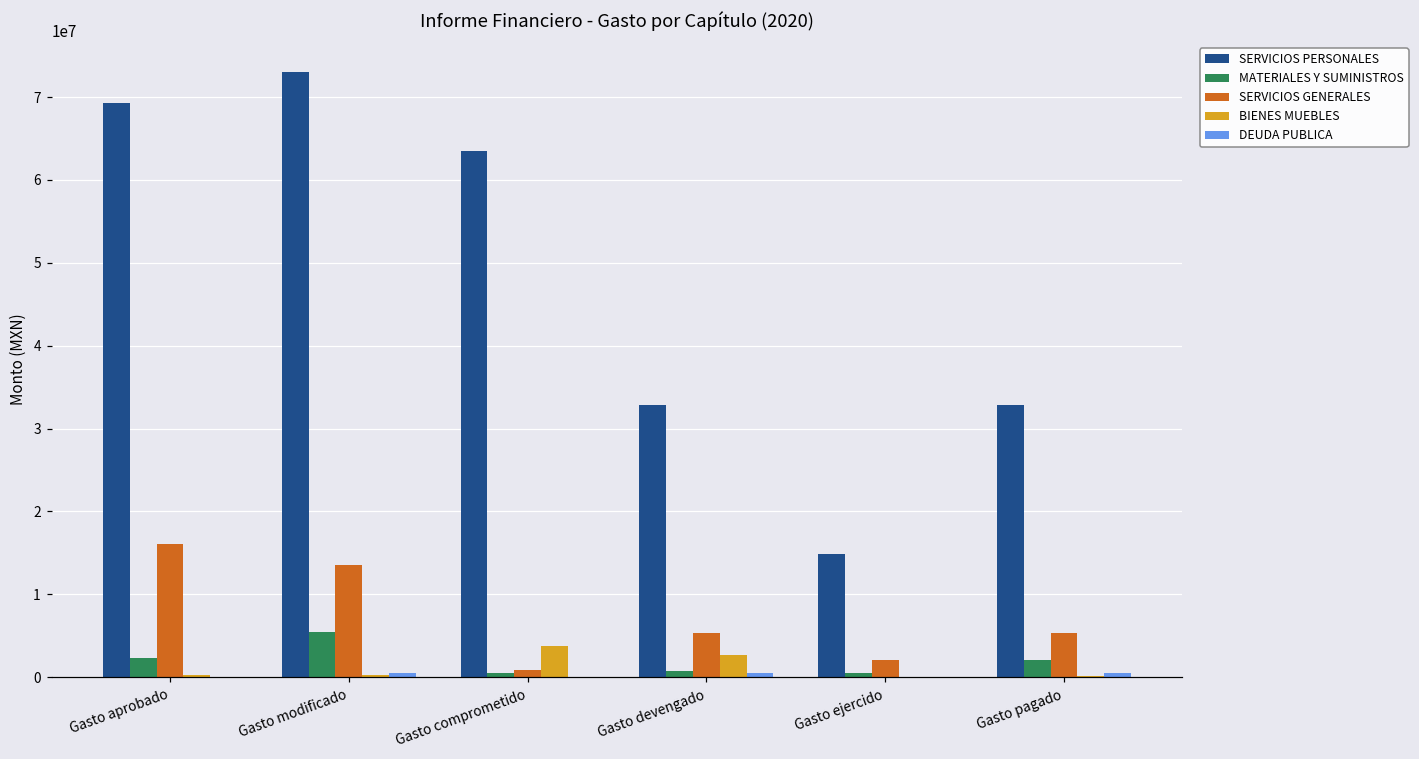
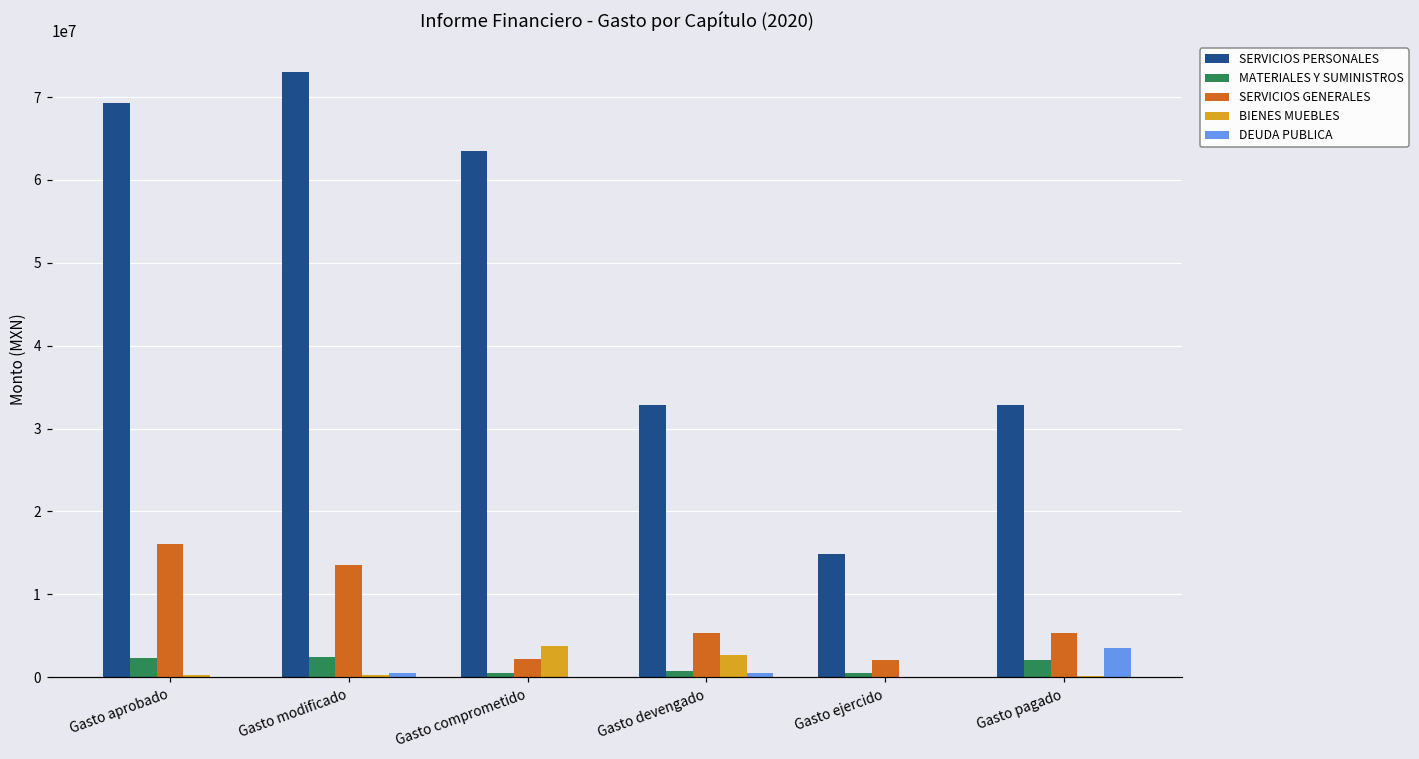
MATERIALES Y SUMINISTROS, Gasto modificado: 6000000 -> 2000000
SERVICIOS GENERALES, Gasto comprometido: 1000000 -> 2000000
DEUDA PUBLICA, Gasto pagado: 0 -> 4000000
